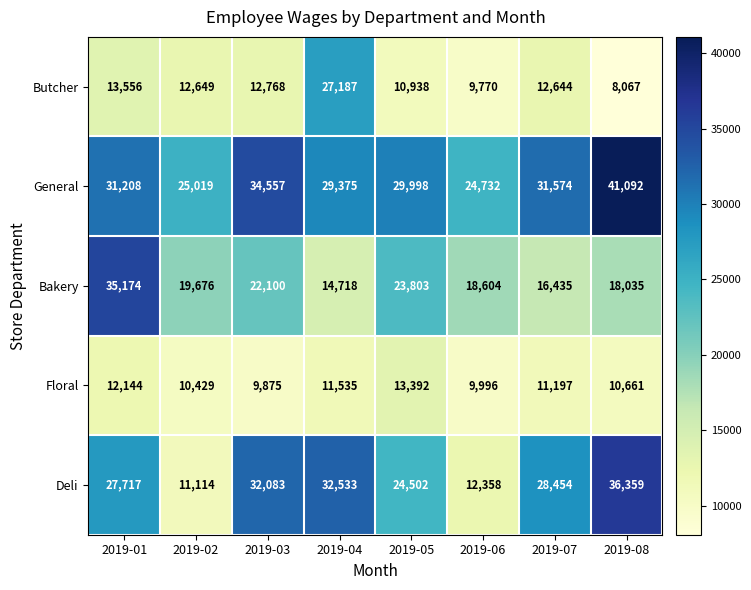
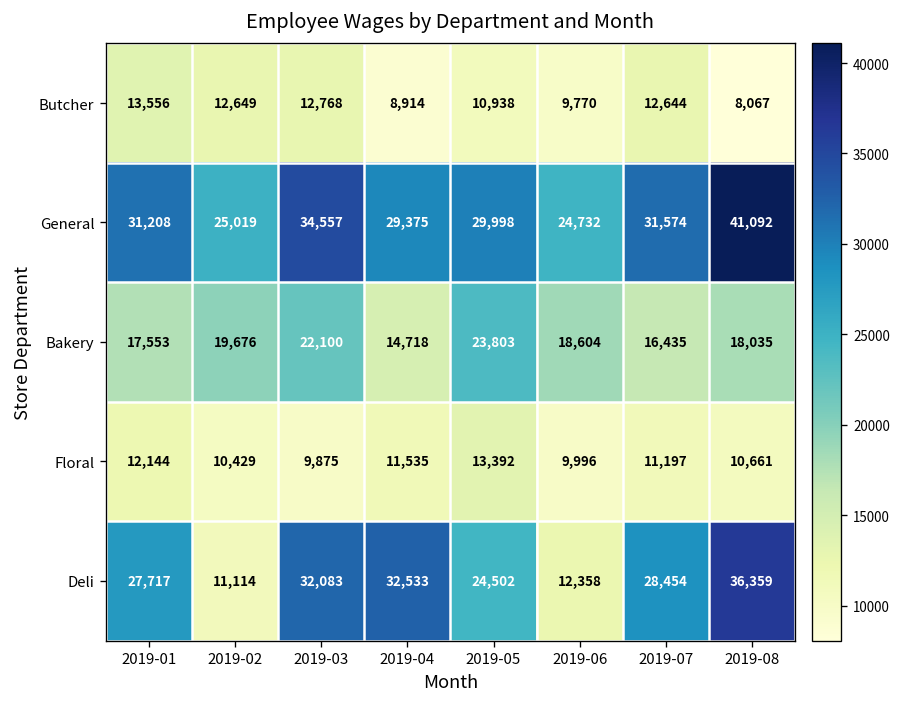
Butcher, 2019-04: 27,187 -> 8,914
Bakery, 2019-01: 35,174 -> 17,553
